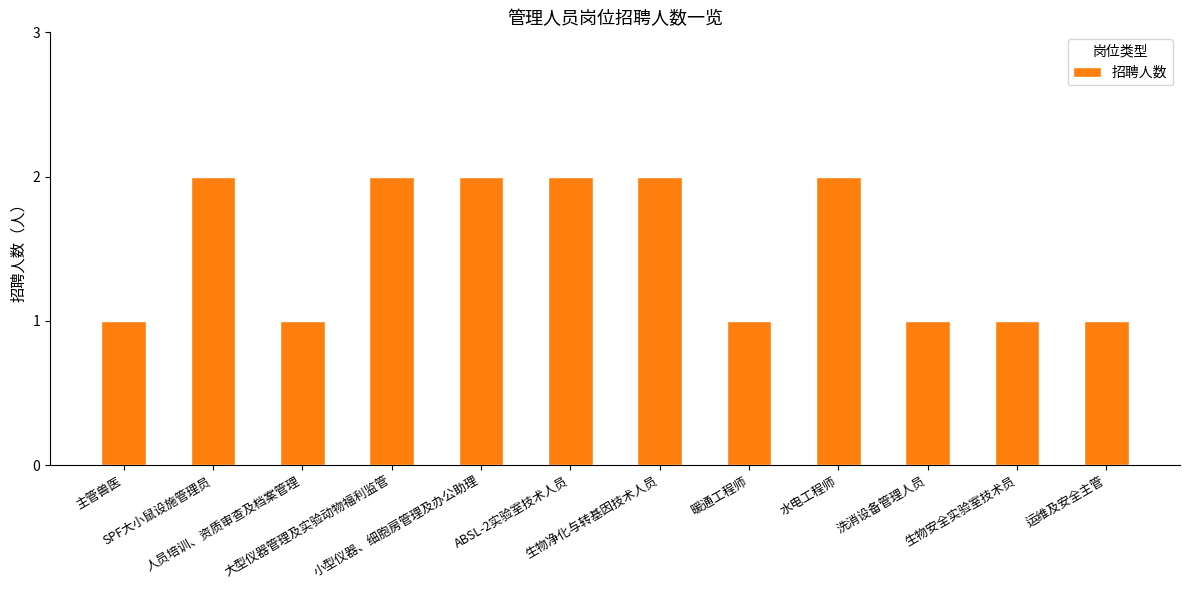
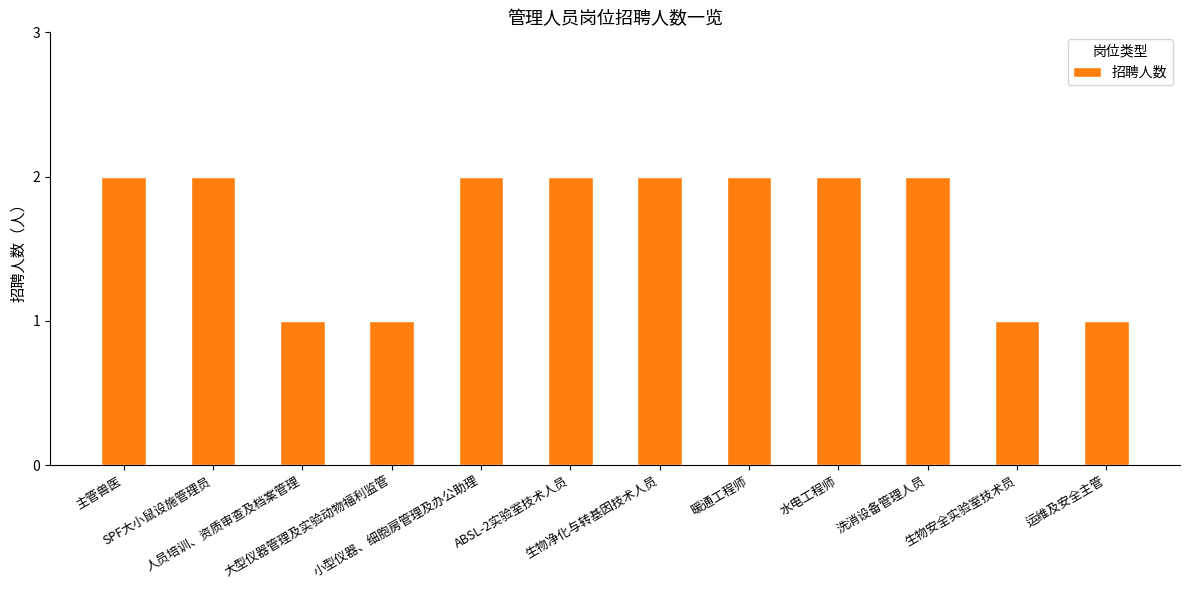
主管兽医: 1 -> 2
大型仪器管理及实验动物福利监管: 2 -> 1
暖通工程师: 1 -> 2
洗消设备管理人员: 1 -> 2
